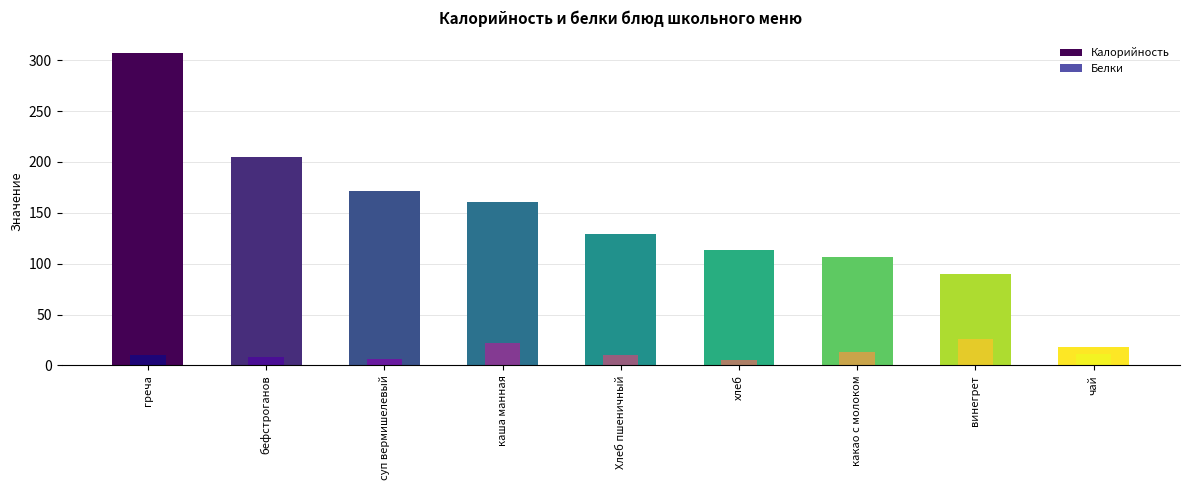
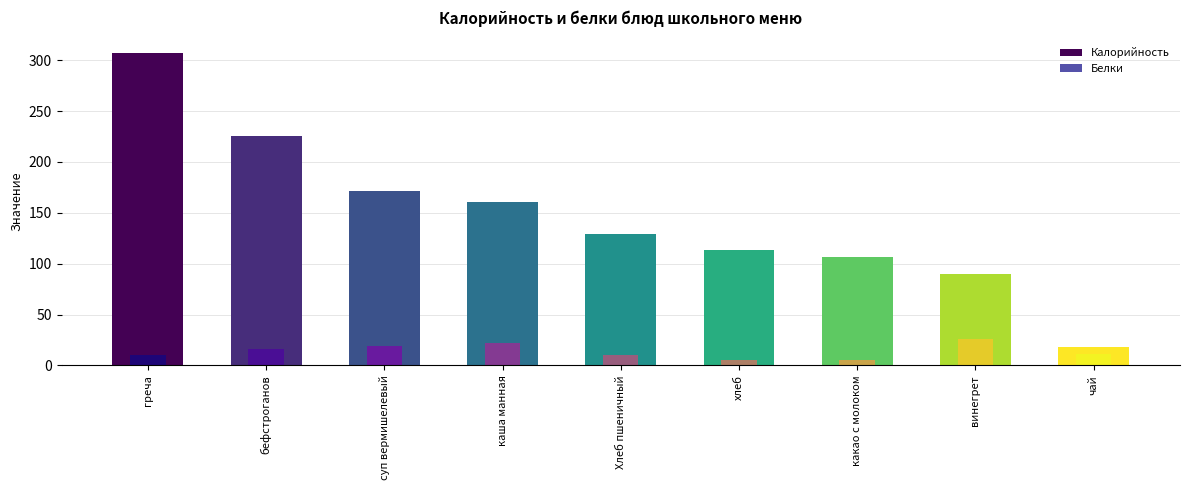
Калорийность, бефстроганов: 205 -> 225
Белки, бефстроганов: 8 -> 16
Белки, суп вермишелевый: 6 -> 19
Белки, какао с молоком: 13 -> 5
